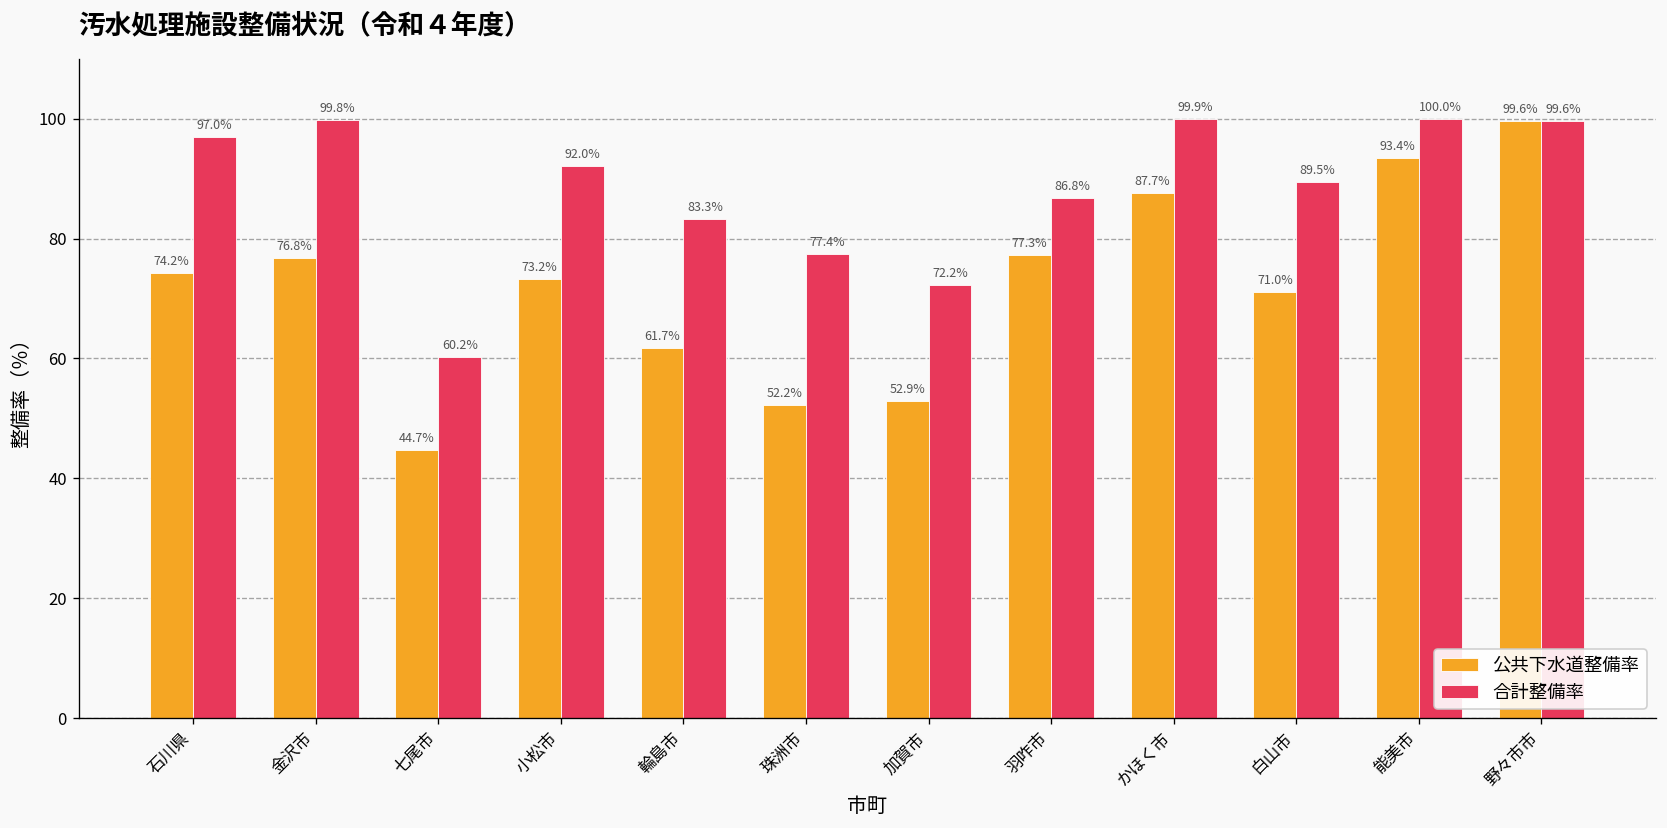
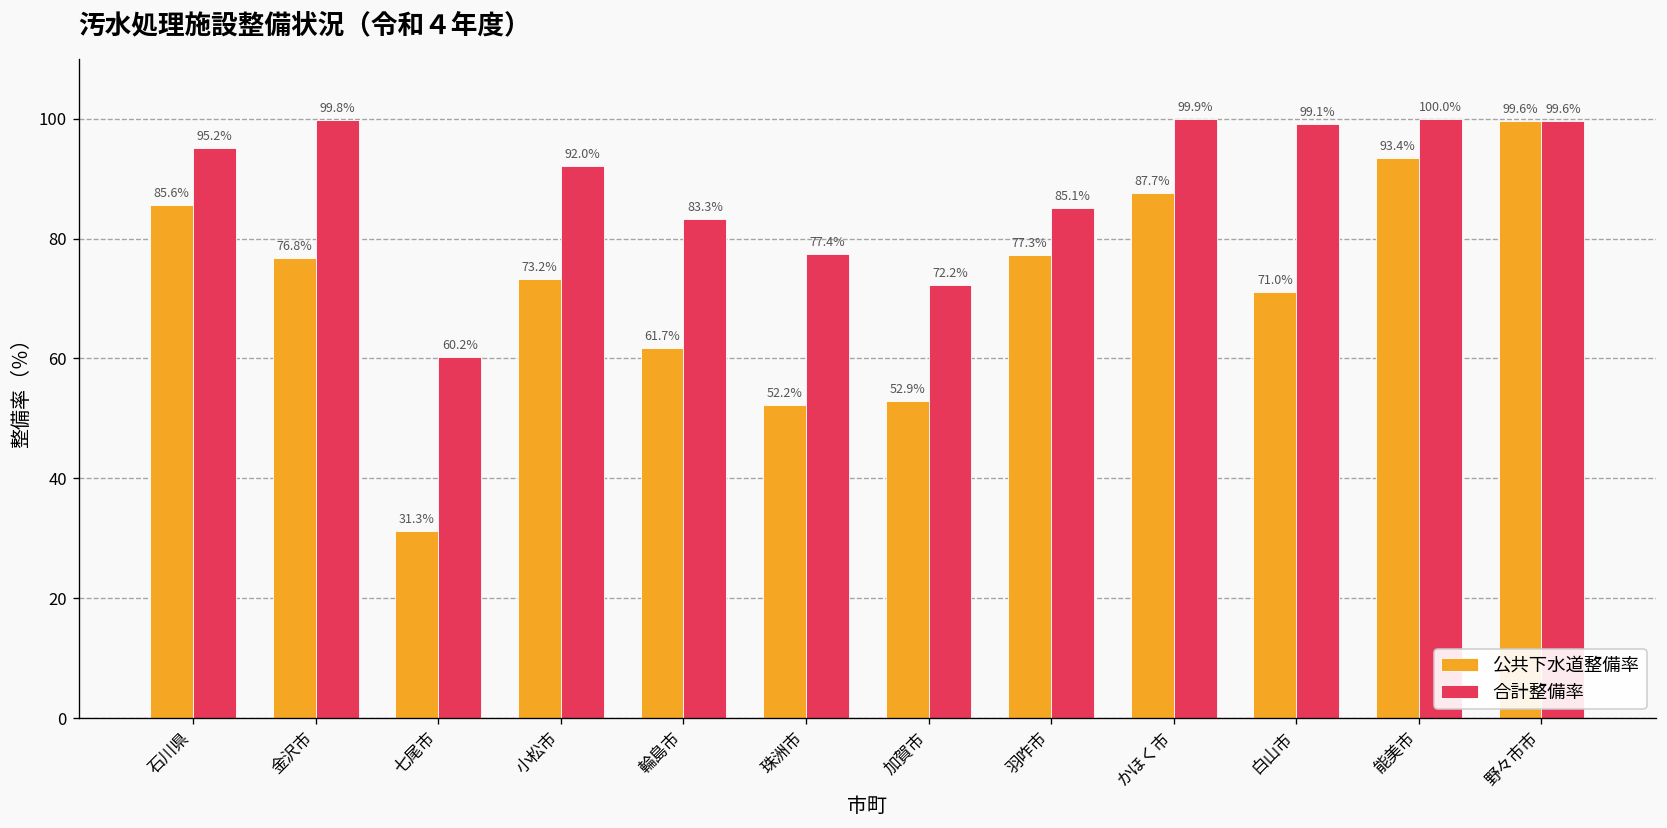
公共下水道整備率, 石川県: 74.2% -> 85.6%
合計整備率, 石川県: 97.0% -> 95.2%
公共下水道整備率, 七尾市: 44.7% -> 31.3%
合計整備率, 羽咋市: 86.8% -> 85.1%
合計整備率, 白山市: 89.5% -> 99.1%
